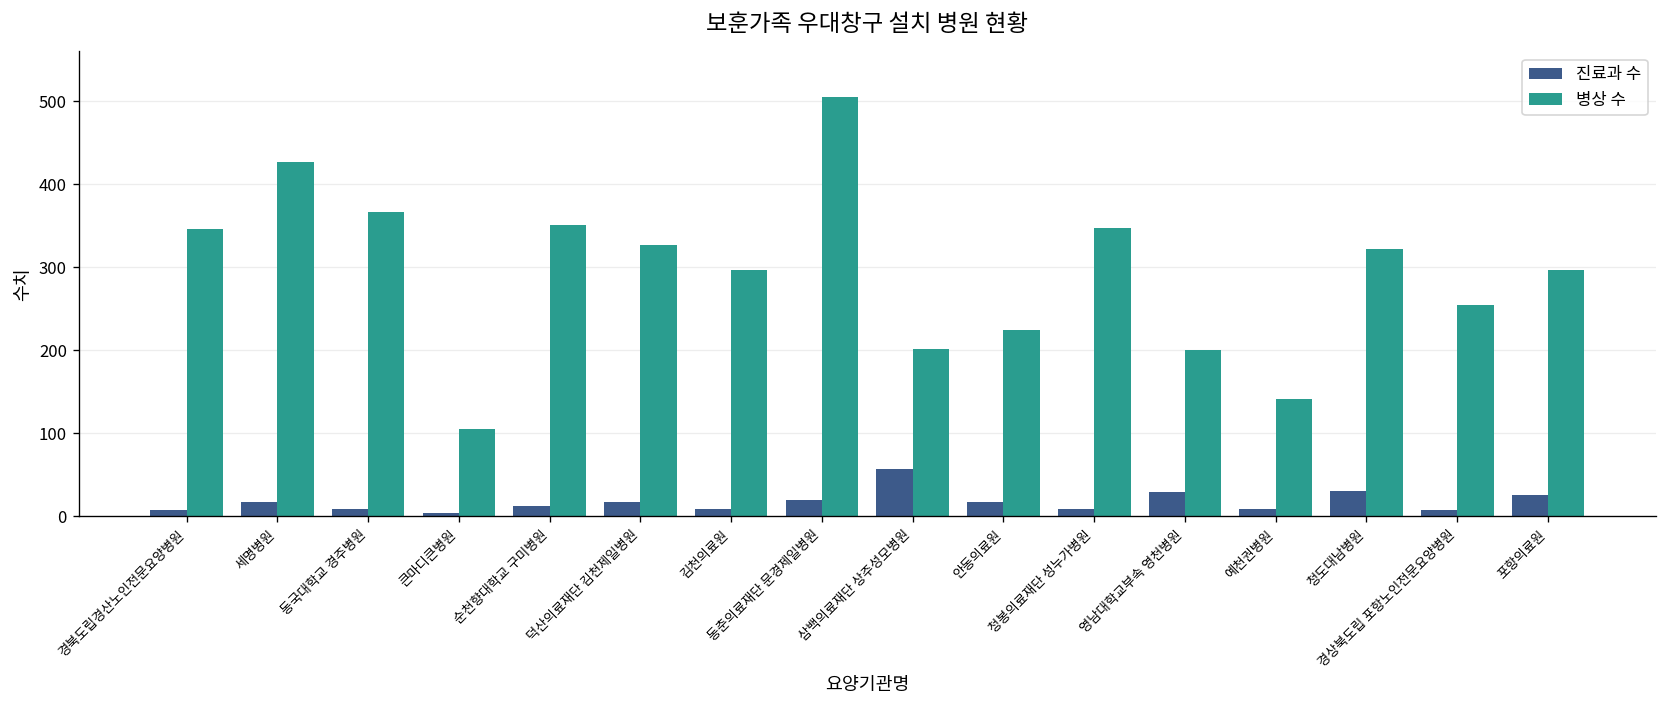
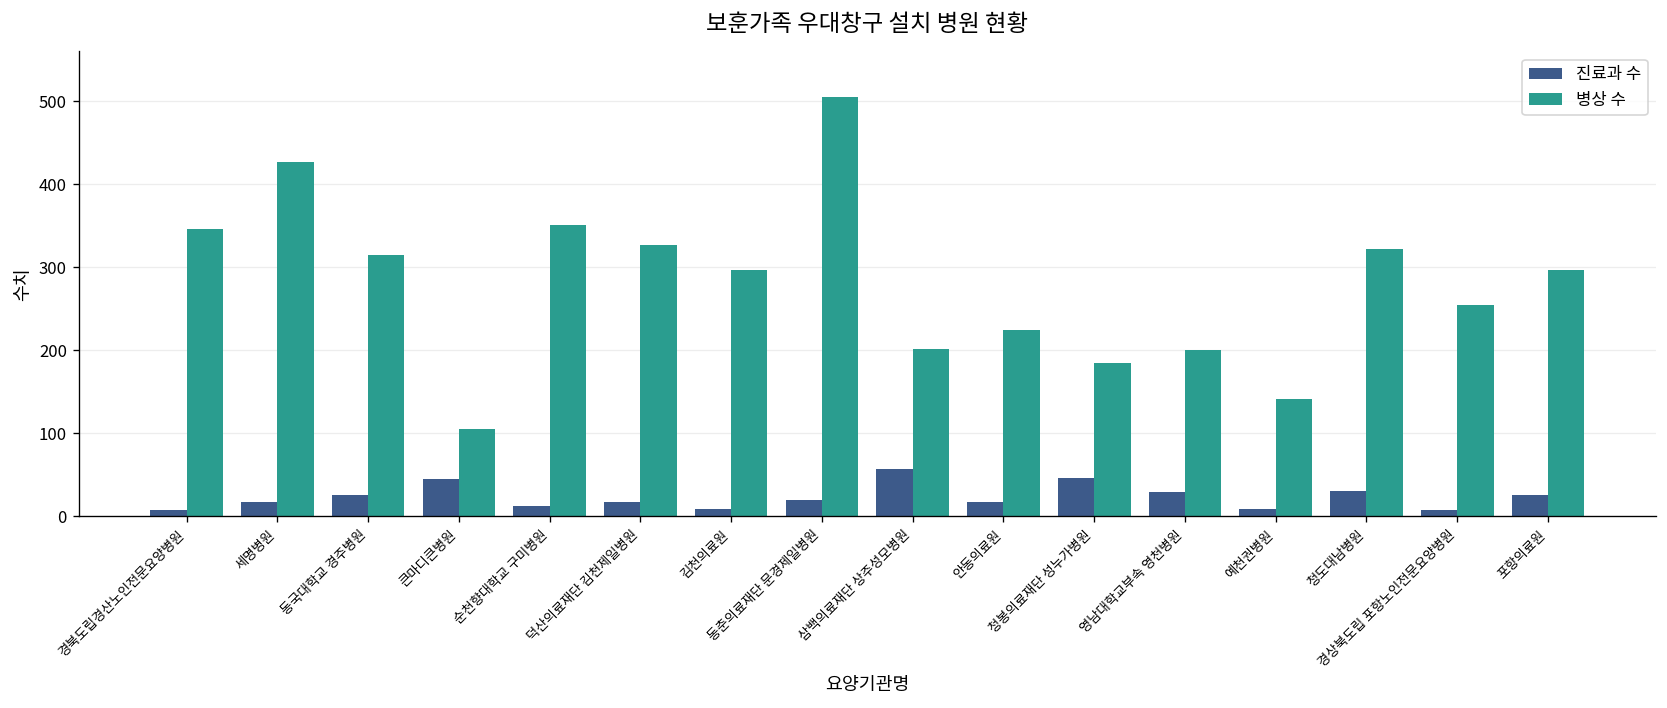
진료과 수, 동국대학교 경주병원: 10 -> 30
병상 수, 동국대학교 경주병원: 370 -> 320
진료과 수, 큰마디큰병원: 0 -> 50
진료과 수, 청봉의료재단 성누가병원: 10 -> 50
병상 수, 청봉의료재단 성누가병원: 350 -> 190
